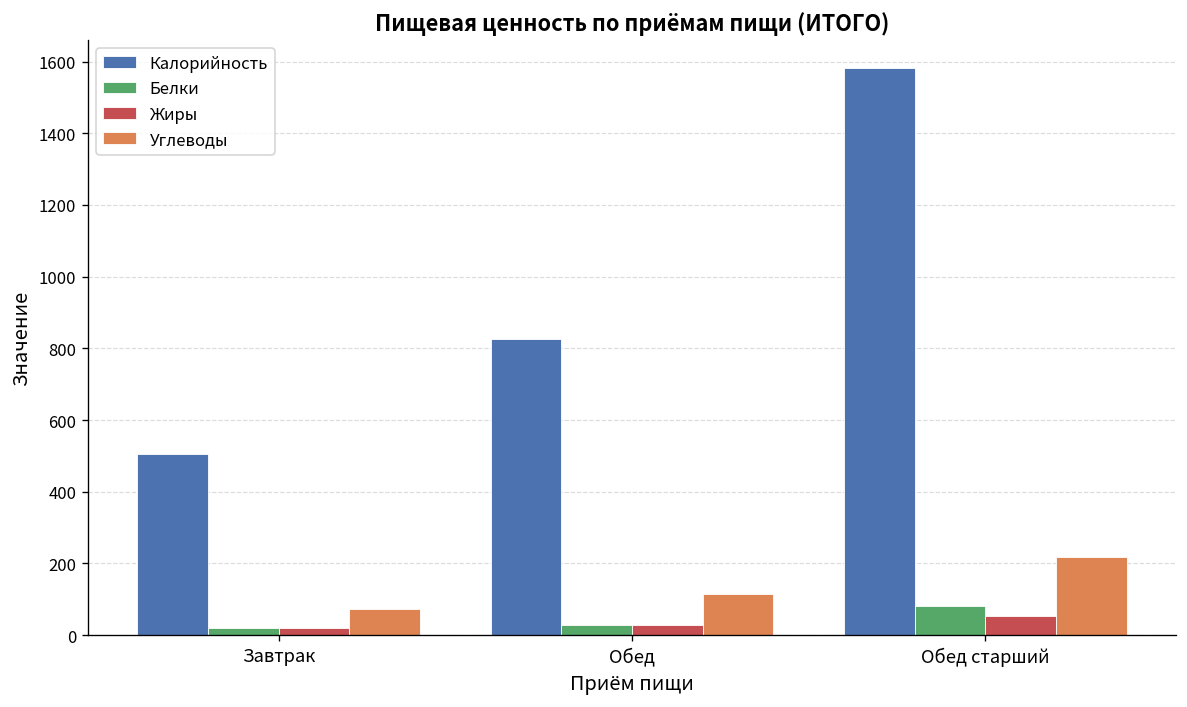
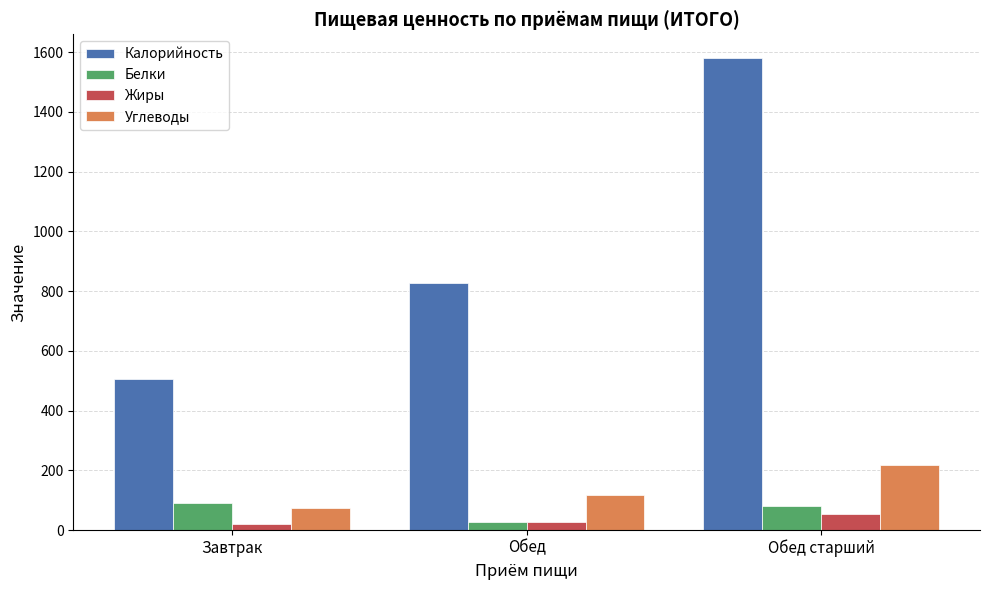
Белки, Завтрак: 20 -> 90
